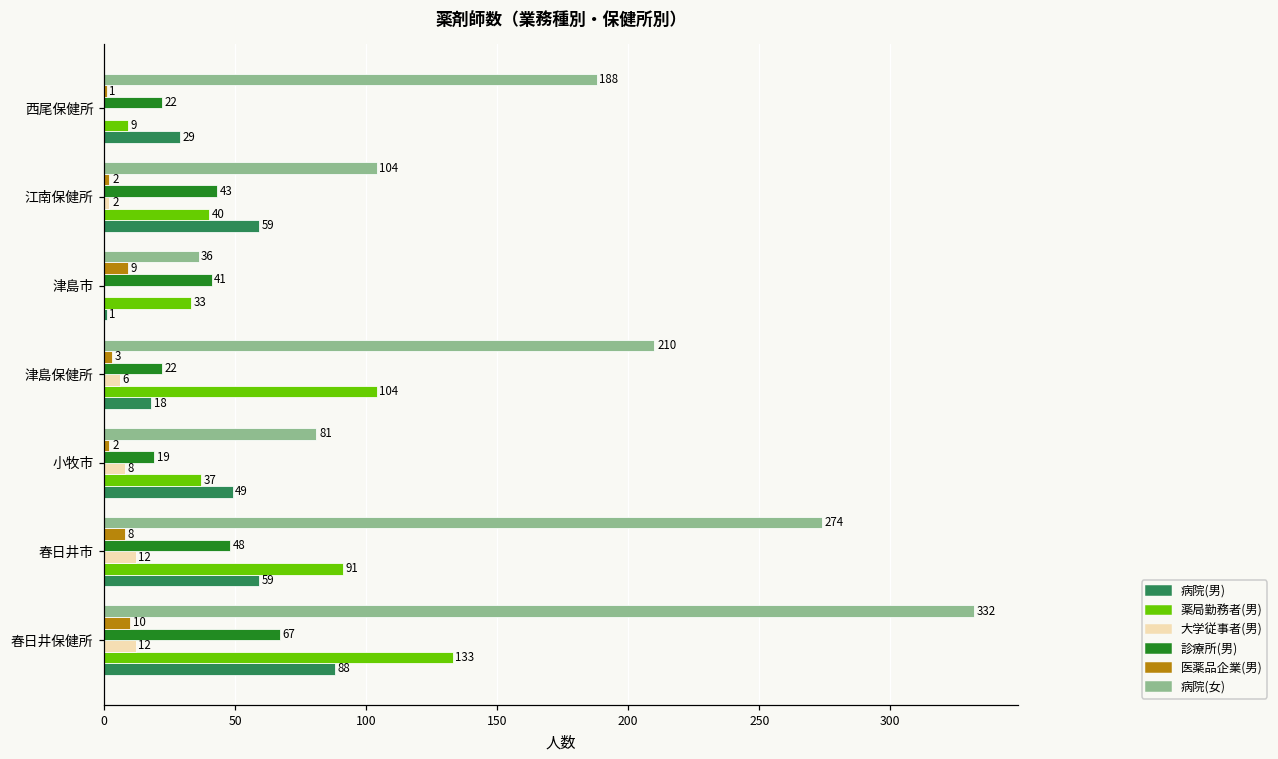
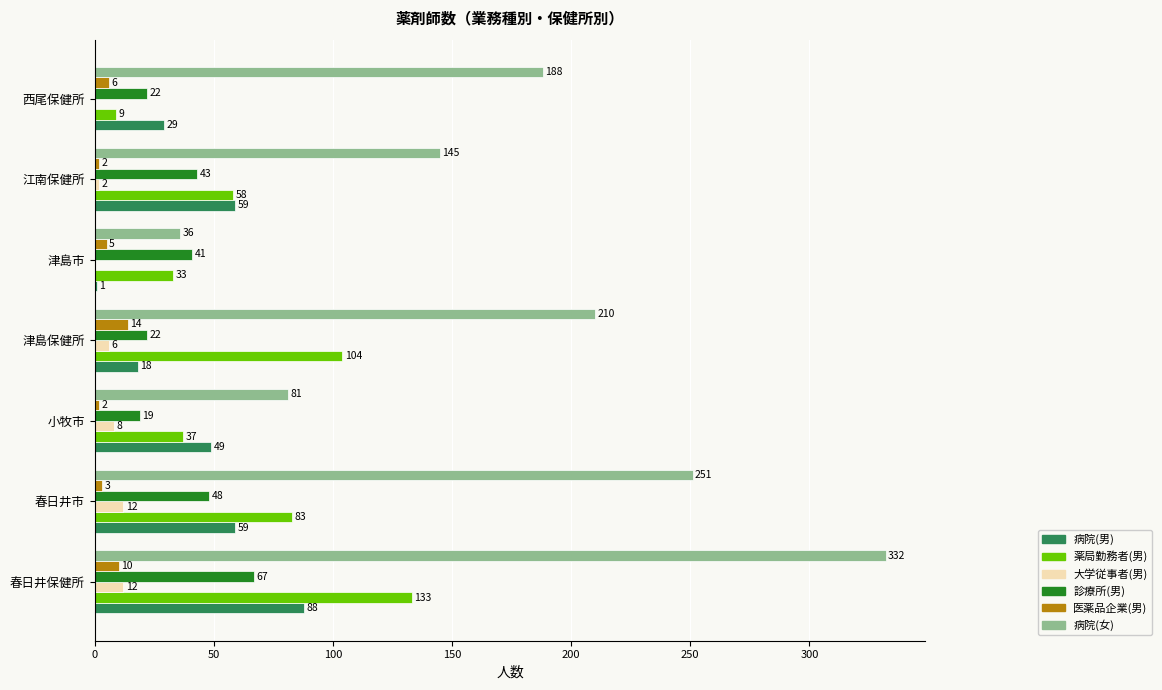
医薬品企業(男), 西尾保健所: 1 -> 6
病院(女), 江南保健所: 104 -> 145
薬局勤務者(男), 江南保健所: 40 -> 58
医薬品企業(男), 津島市: 9 -> 5
医薬品企業(男), 津島保健所: 3 -> 14
病院(女), 春日井市: 274 -> 251
医薬品企業(男), 春日井市: 8 -> 3
薬局勤務者(男), 春日井市: 91 -> 83
